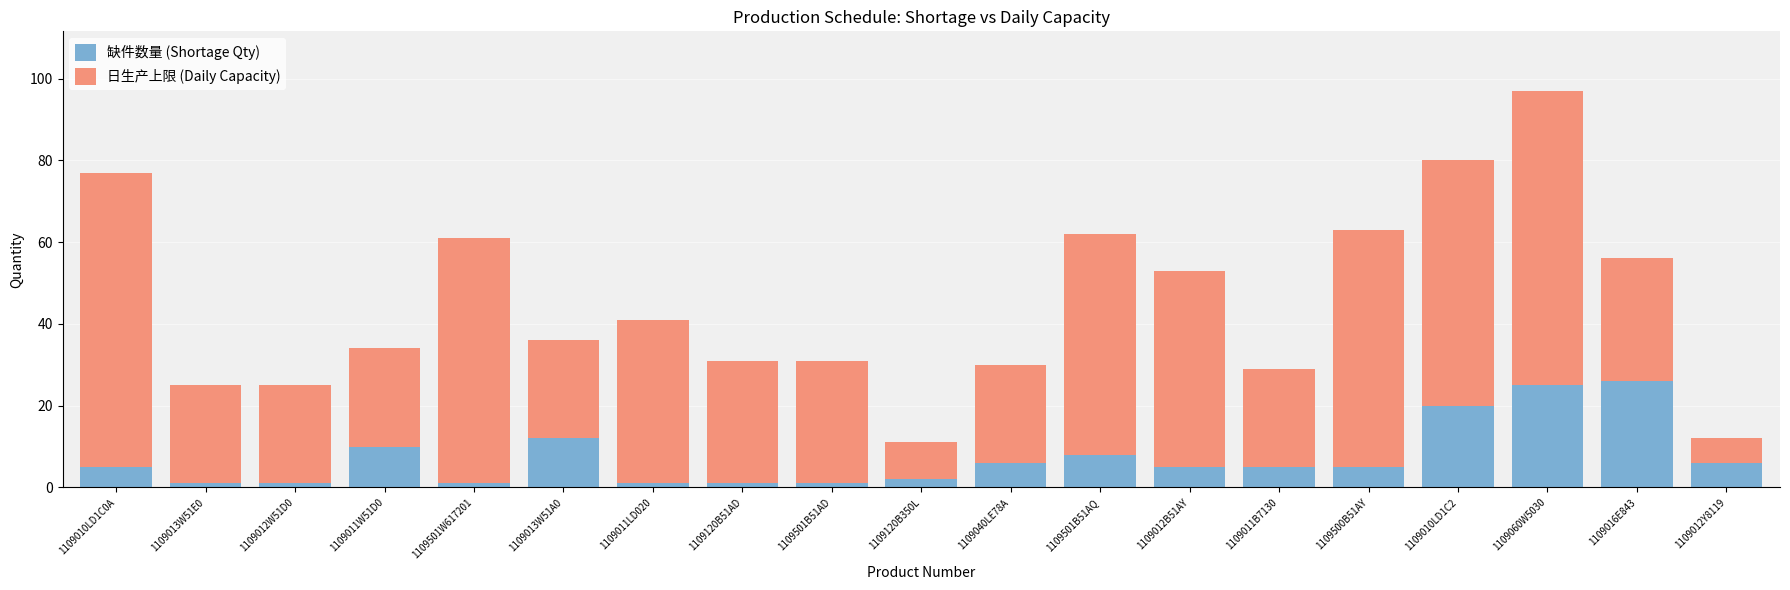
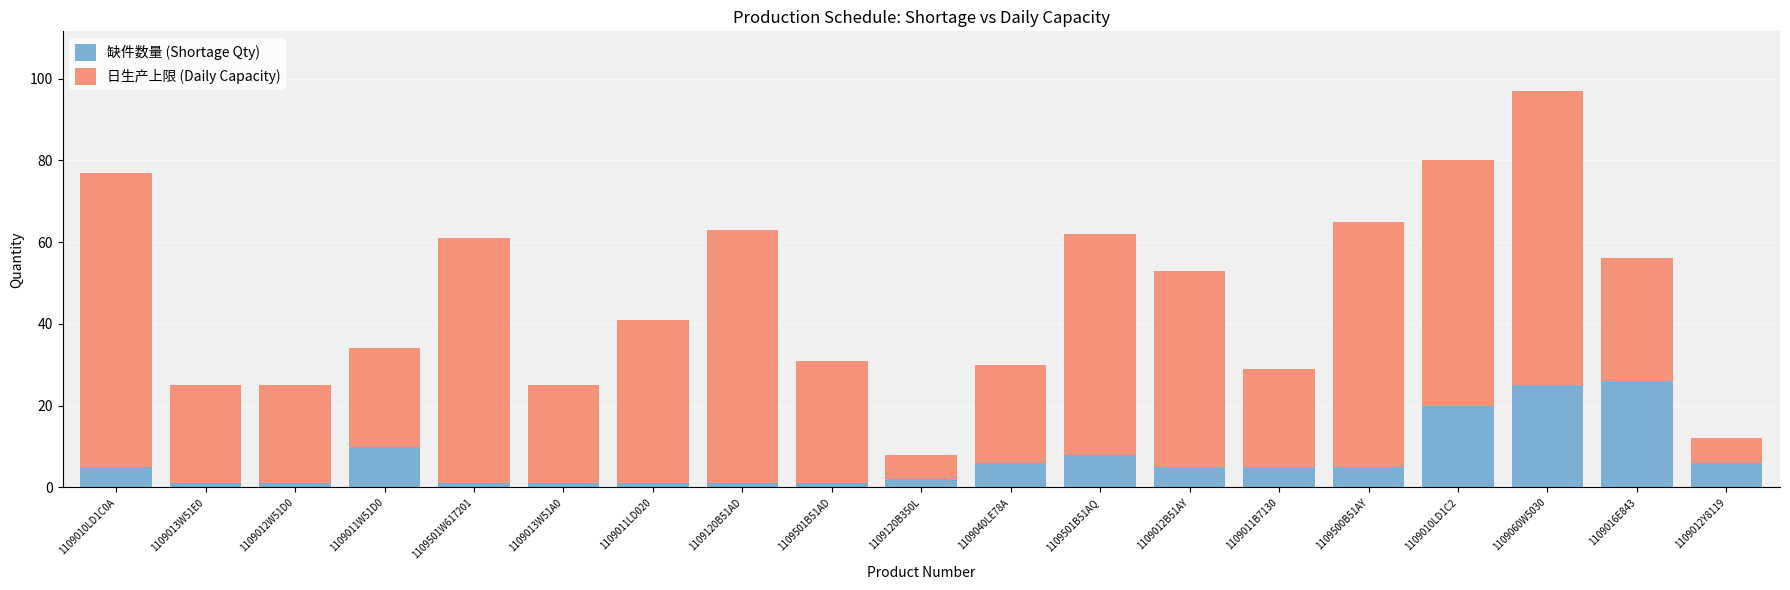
缺件数量 (Shortage Qty), 1109013W51A0: 12 -> 1
日生产上限 (Daily Capacity), 1109120B51AD: 30 -> 62
日生产上限 (Daily Capacity), 1109120B350L: 9 -> 6
日生产上限 (Daily Capacity), 1109500B51AY: 58 -> 60
